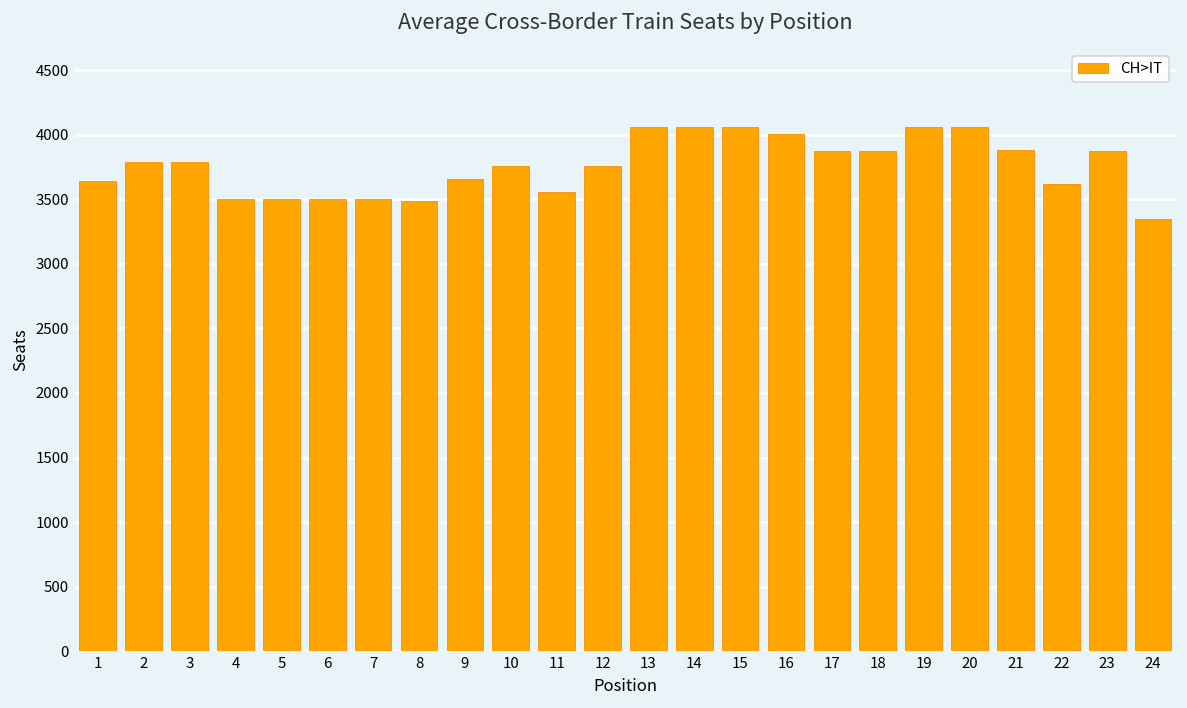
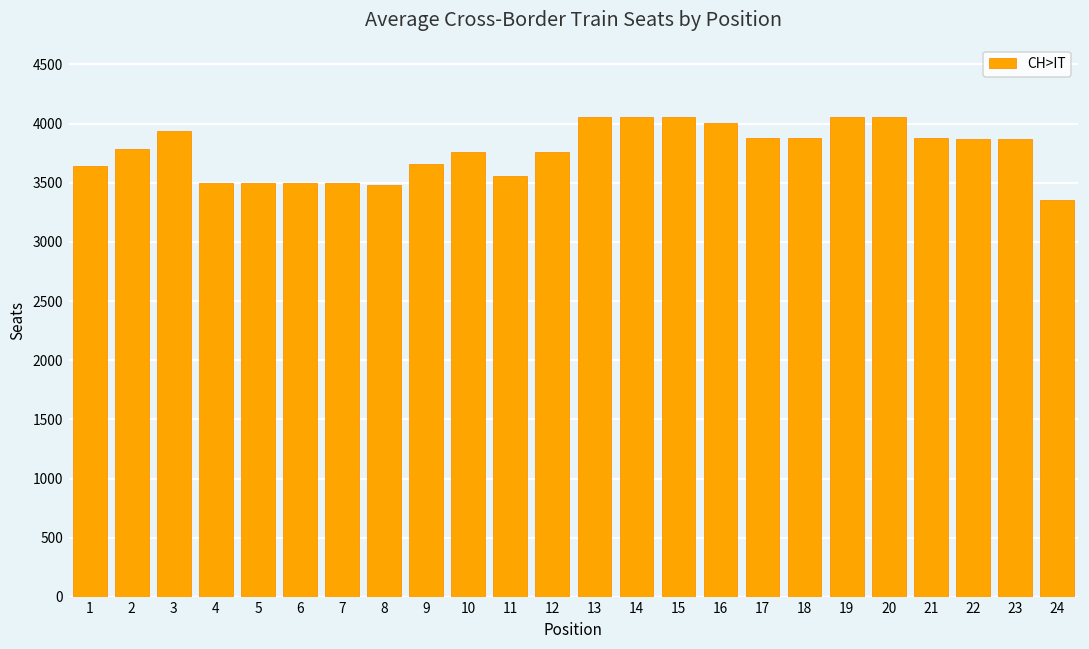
3: 3790 -> 3940
22: 3620 -> 3870
